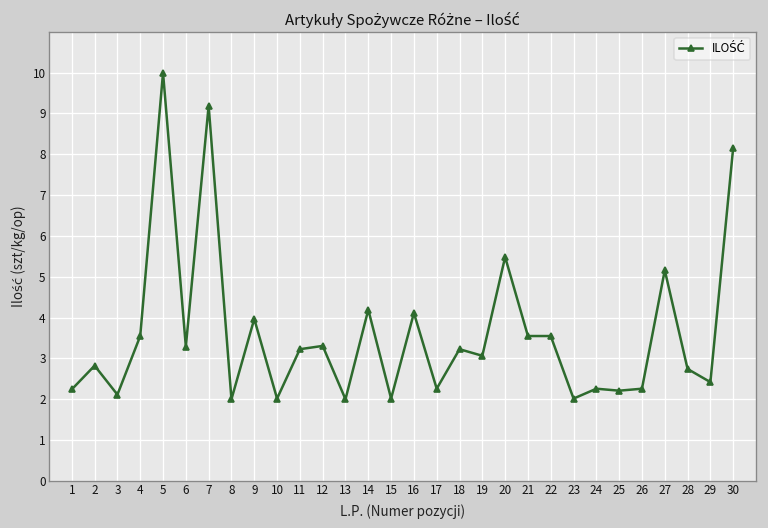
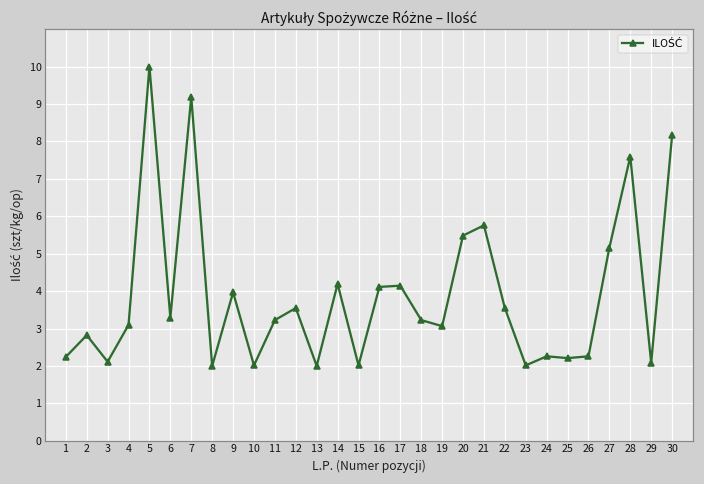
4: 3.5 -> 3.1
12: 3.3 -> 3.5
17: 2.3 -> 4.1
21: 3.5 -> 5.8
28: 2.7 -> 7.6
29: 2.4 -> 2.1
